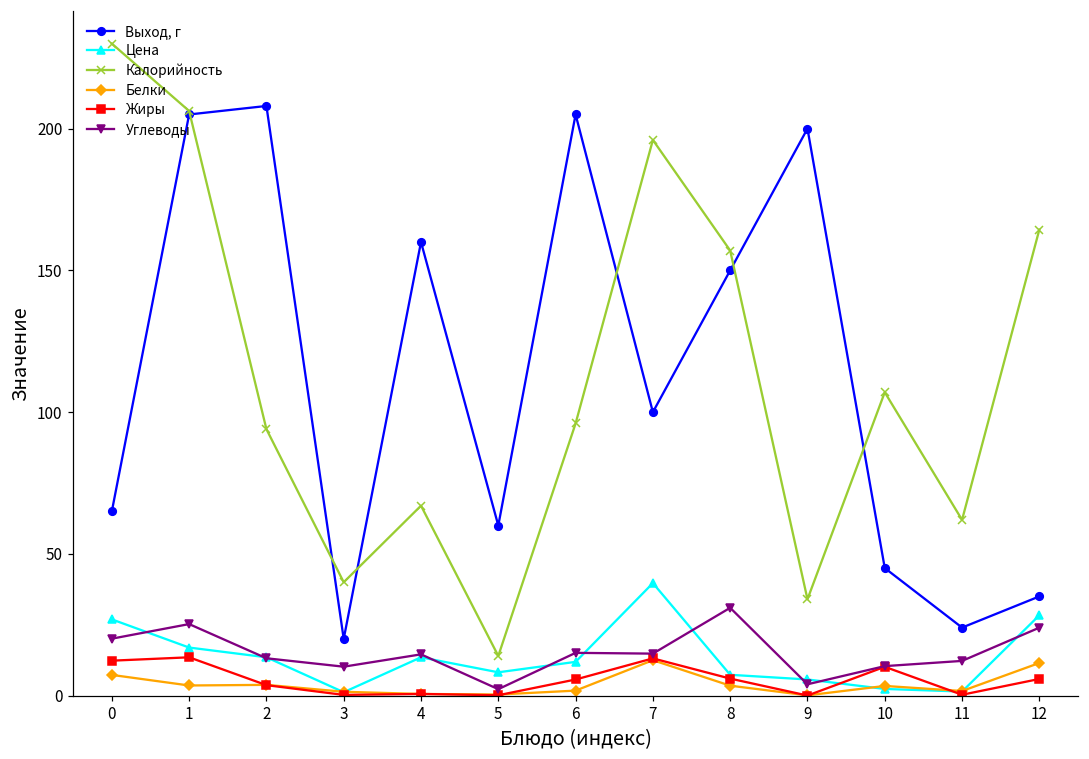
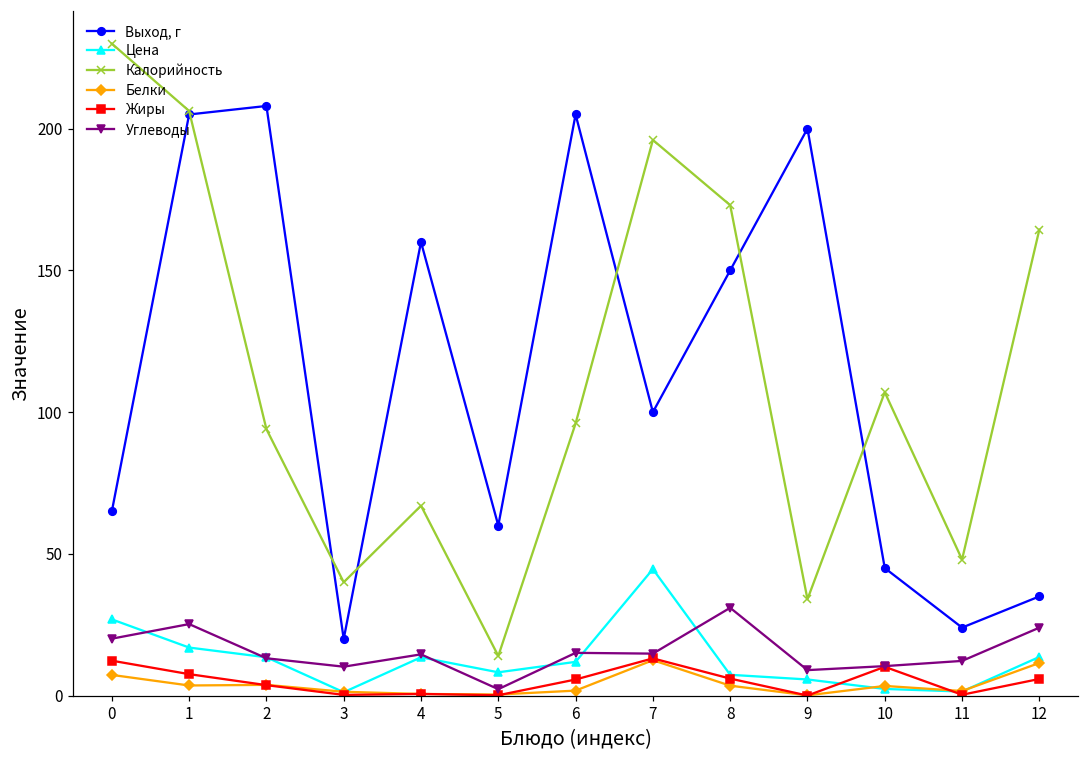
Жиры, 1: 14 -> 8
Цена, 7: 40 -> 45
Калорийность, 8: 157 -> 173
Углеводы, 9: 4 -> 9
Калорийность, 11: 62 -> 48
Цена, 12: 28 -> 14
